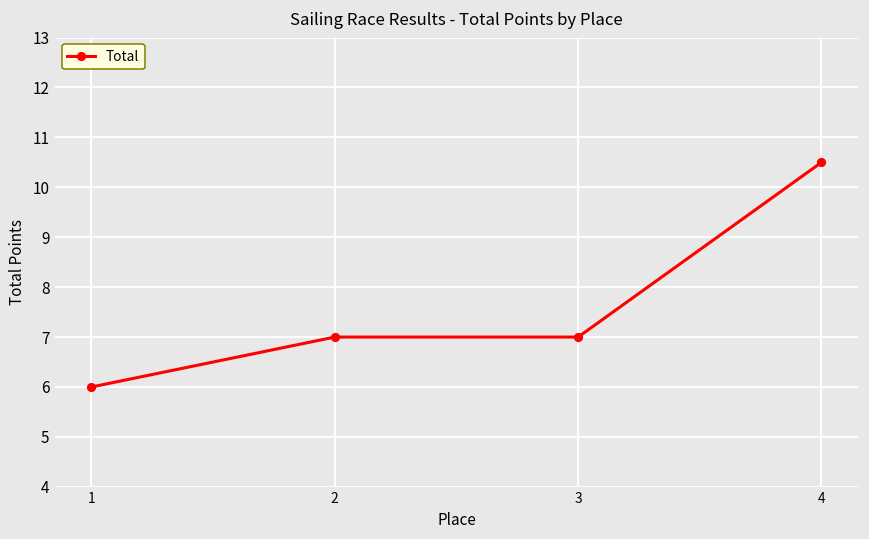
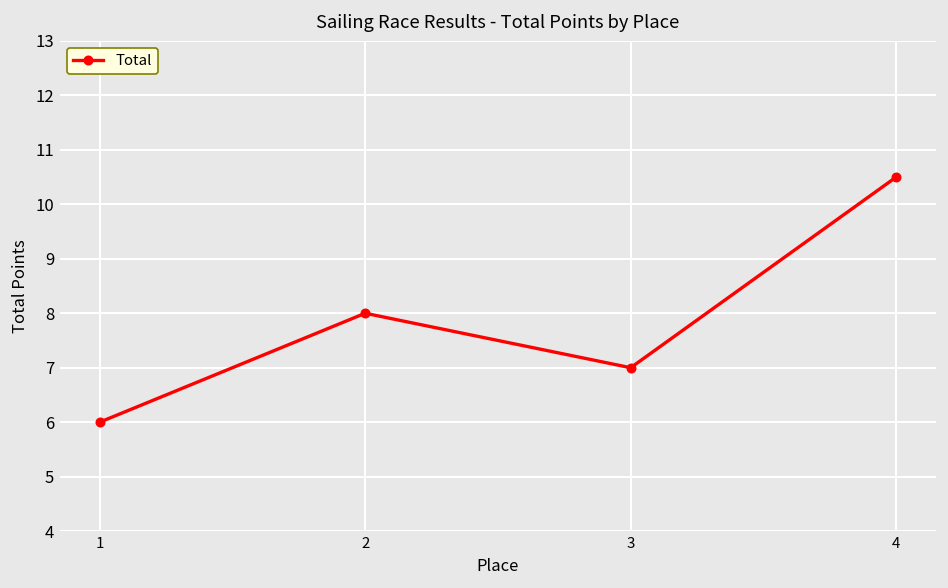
2: 7 -> 8
